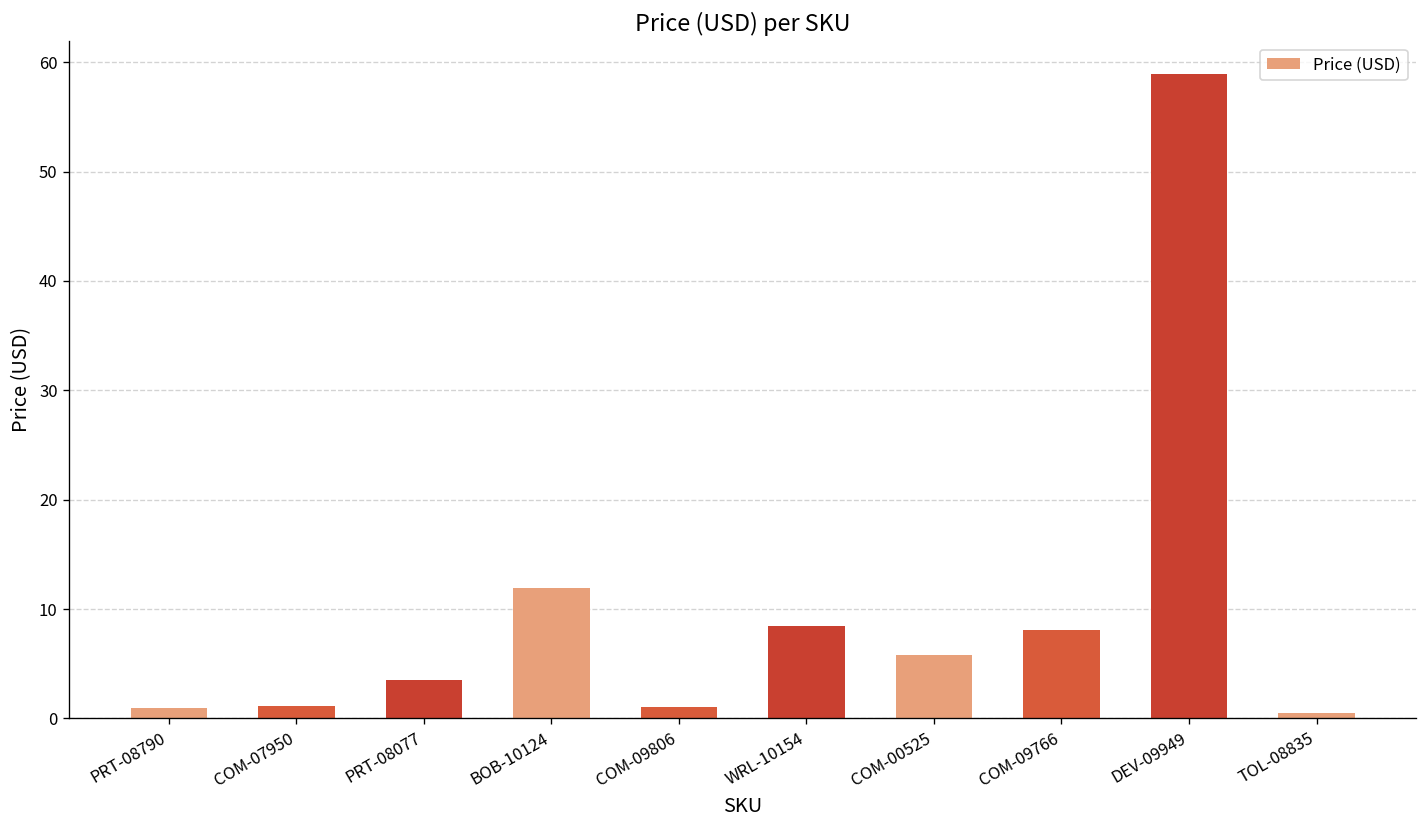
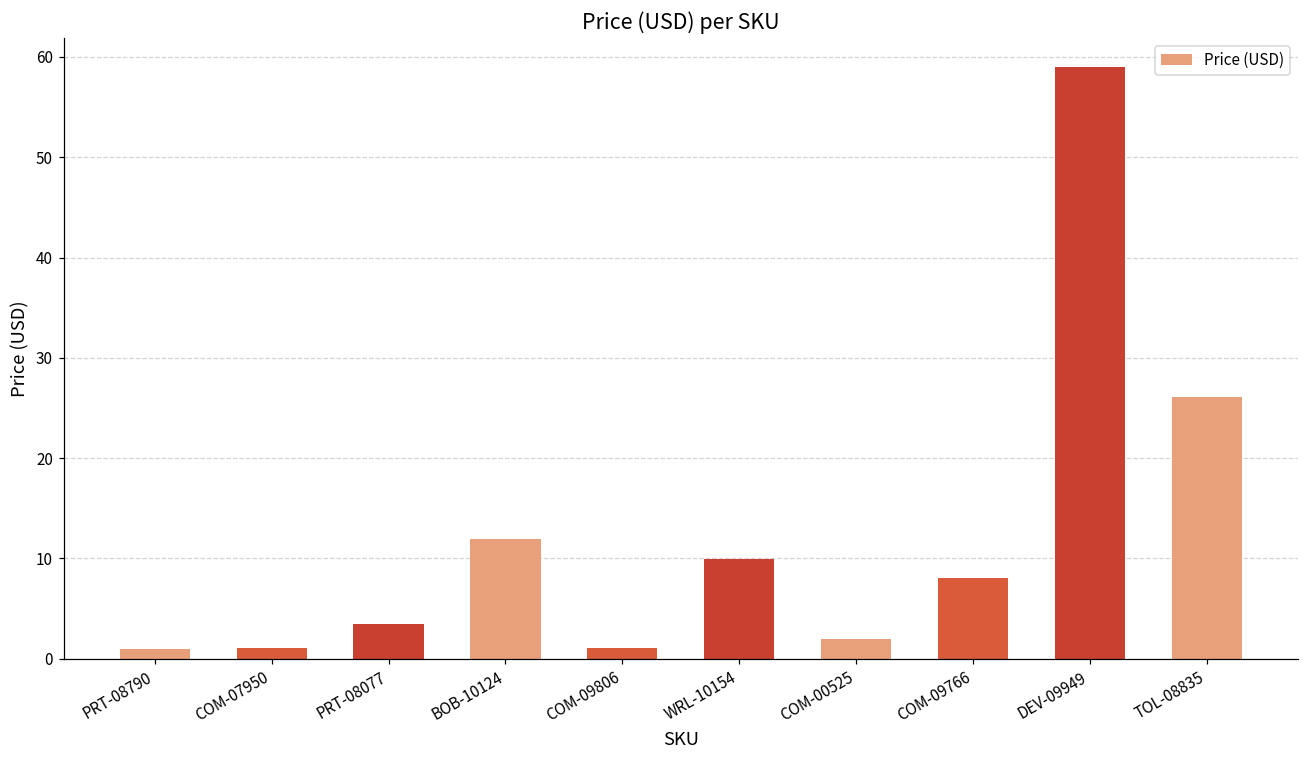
WRL-10154: 8 -> 10
COM-00525: 6 -> 2
TOL-08835: 1 -> 26
